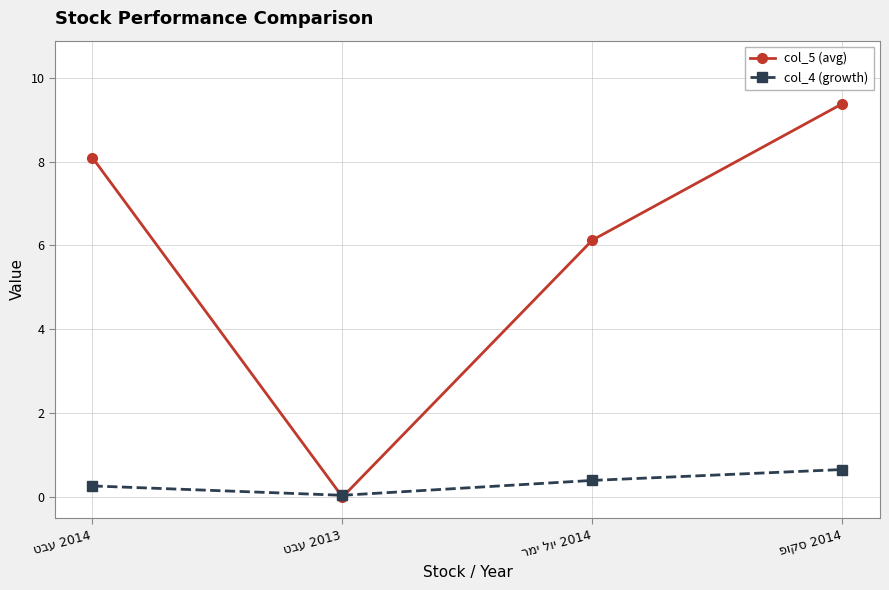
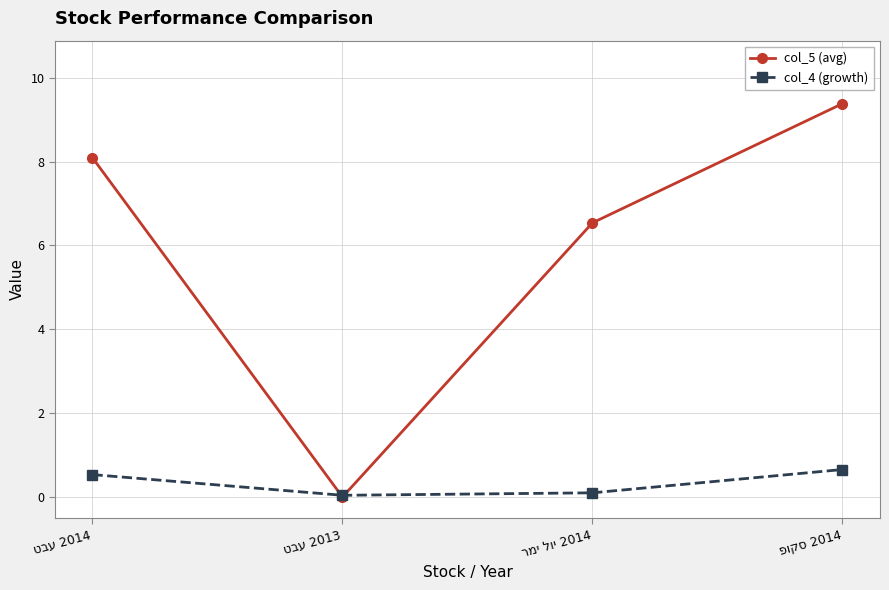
col_4 (growth), טבע 2014: 0.3 -> 0.5
col_5 (avg), רמי לוי 2014: 6.1 -> 6.5
col_4 (growth), רמי לוי 2014: 0.4 -> 0.1
